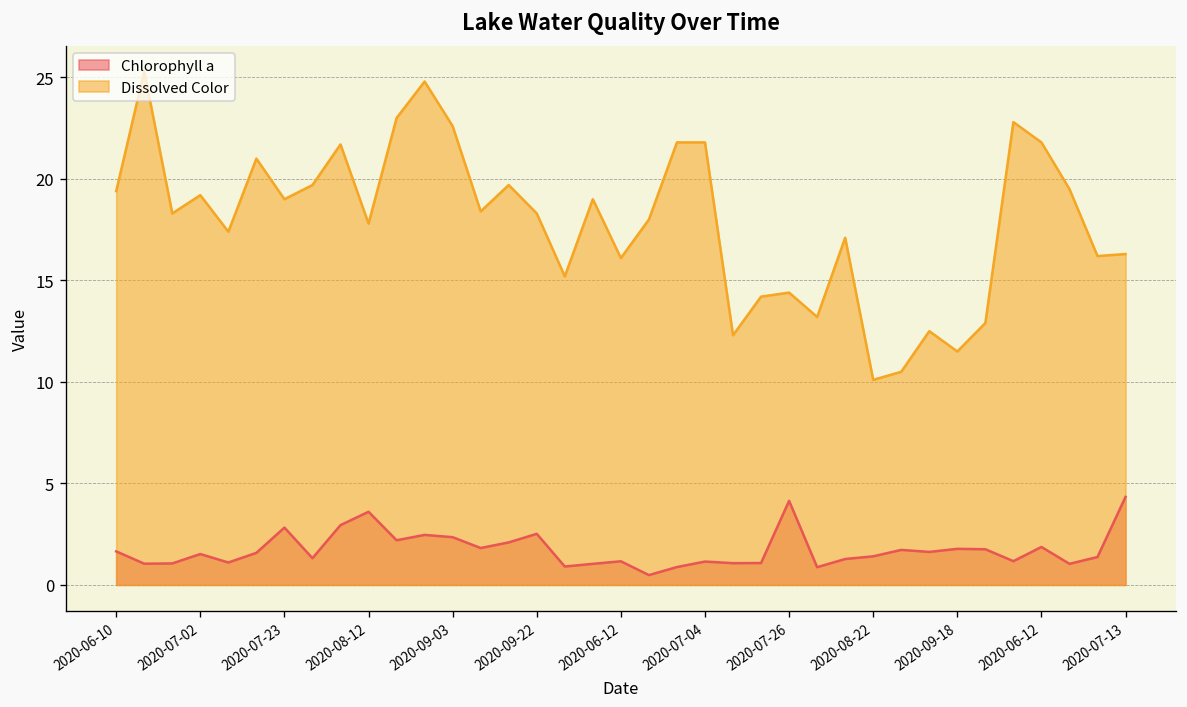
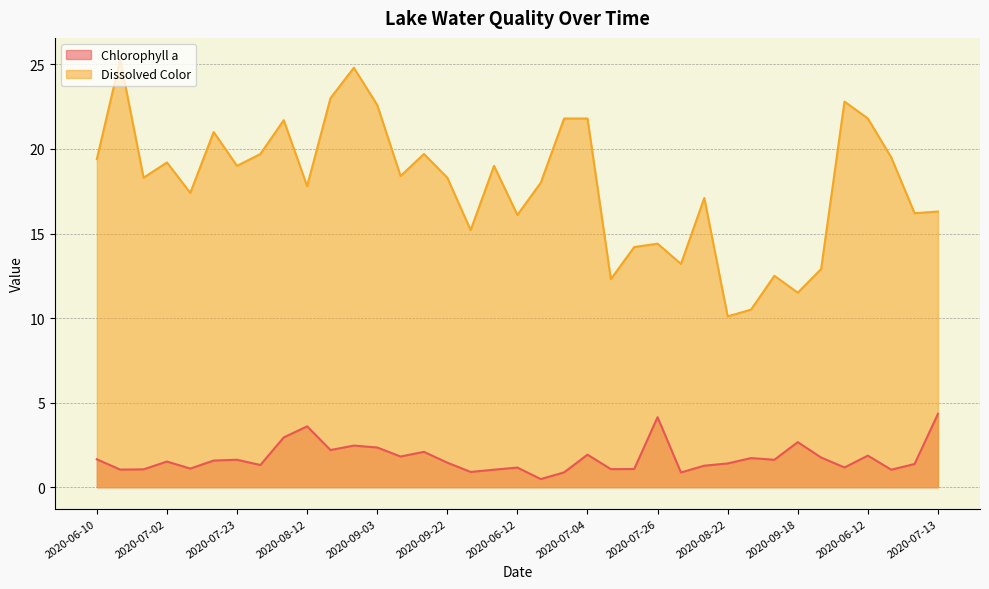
Chlorophyll a, 2020-07-23: 2.8 -> 1.6
Chlorophyll a, 2020-09-22: 2.5 -> 1.5
Chlorophyll a, 2020-07-04: 1.1 -> 1.9
Chlorophyll a, 2020-09-18: 1.8 -> 2.7
